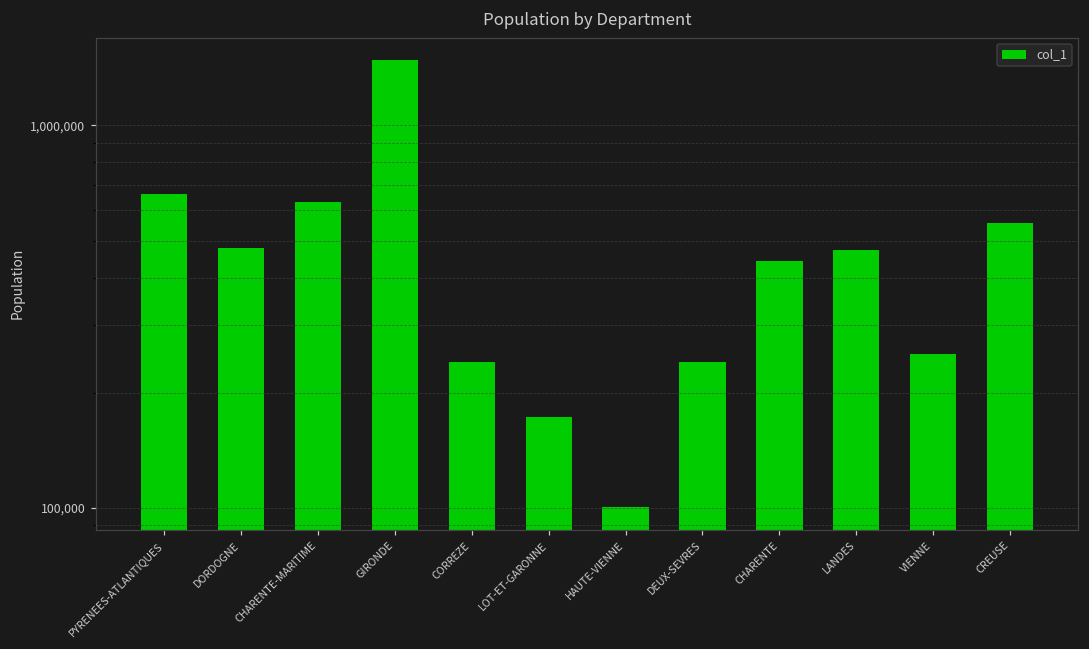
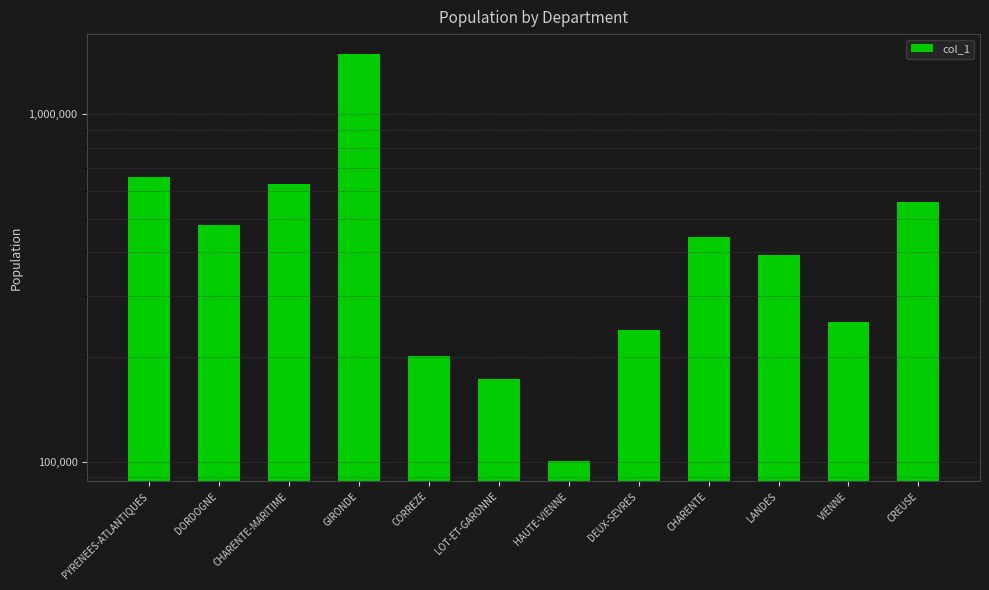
CORREZE: 240,000 -> 200,000
LANDES: 470,000 -> 390,000
